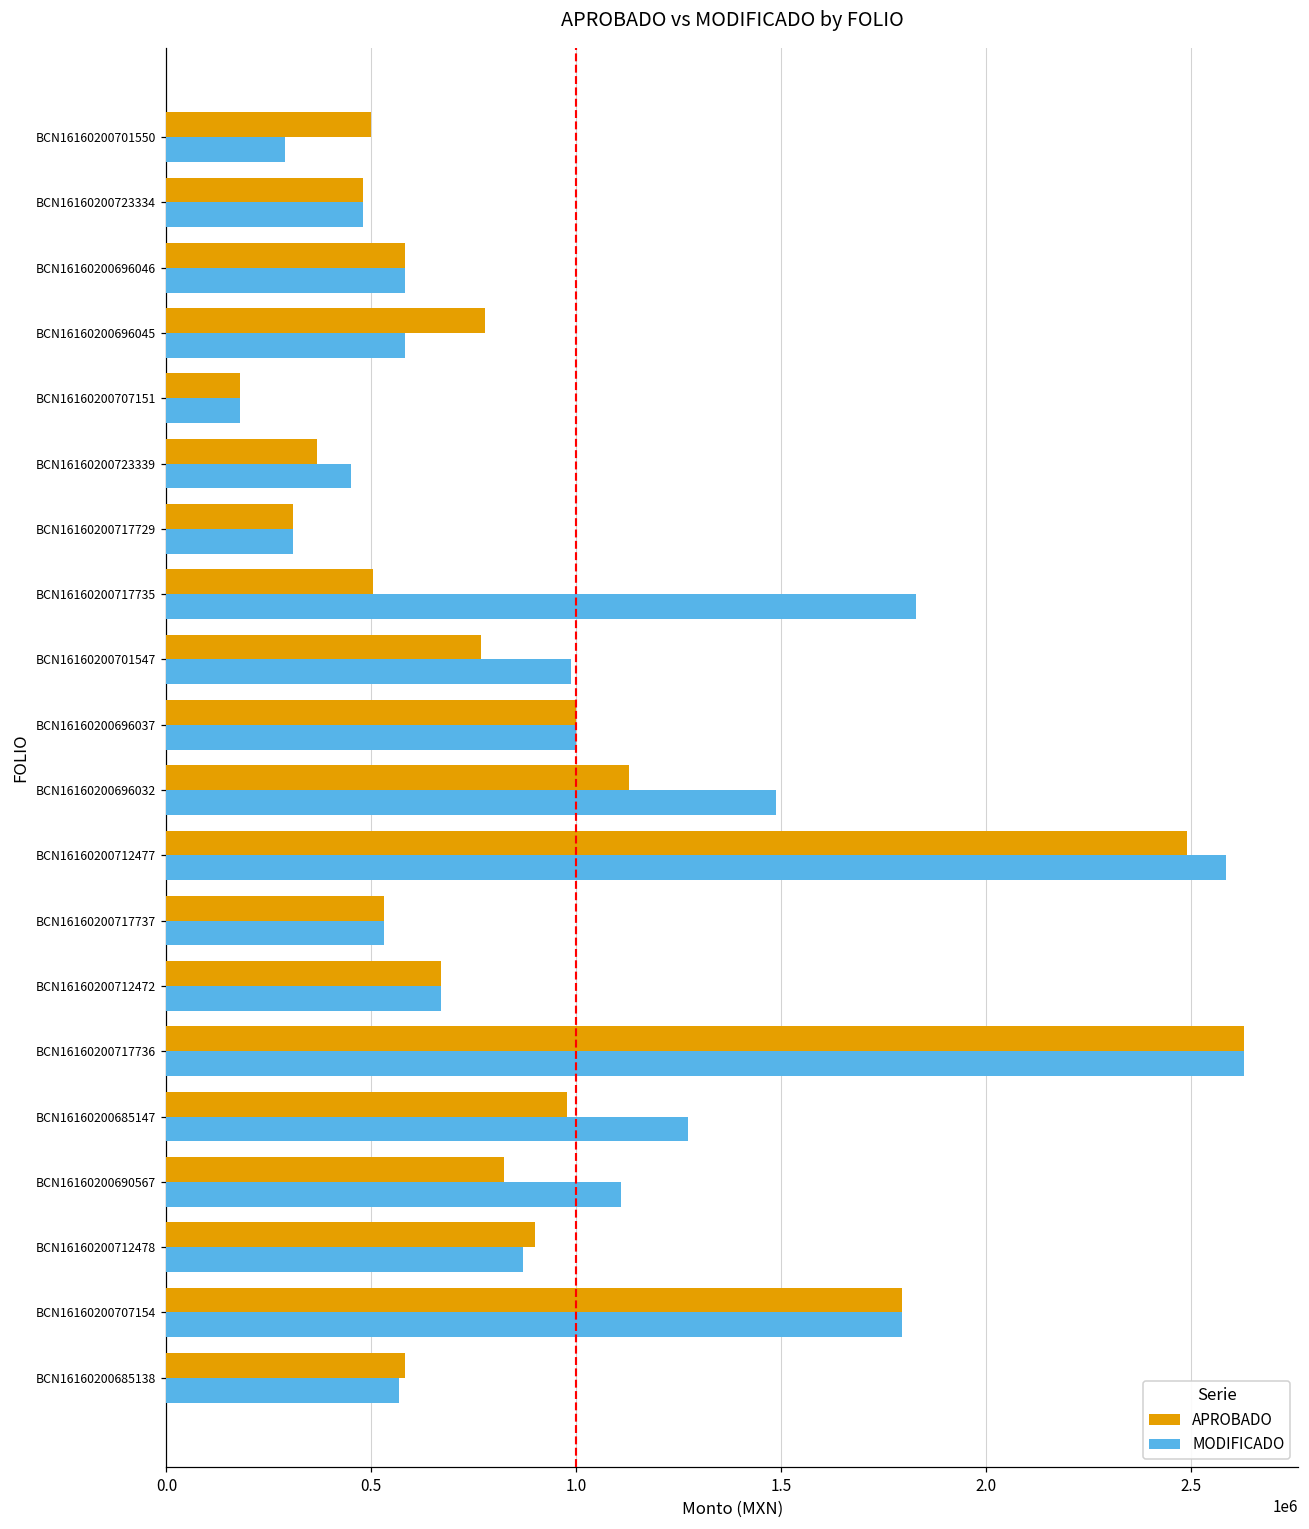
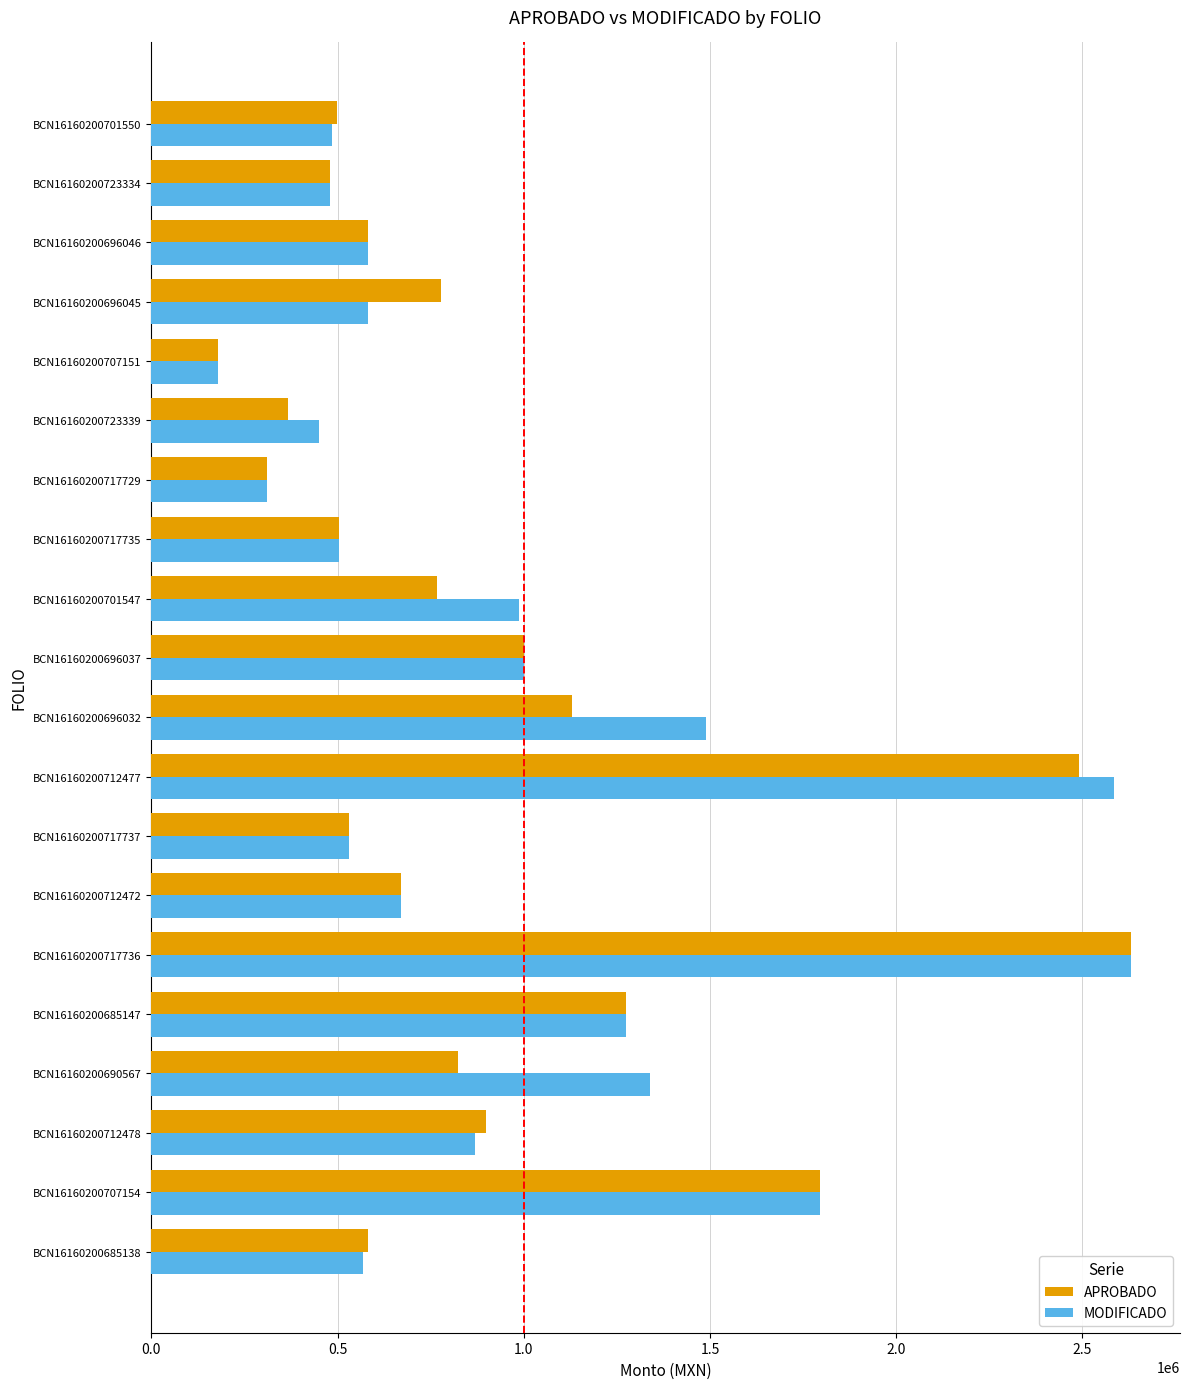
MODIFICADO, BCN16160200701550: 290000 -> 480000
MODIFICADO, BCN16160200717735: 1830000 -> 500000
APROBADO, BCN16160200685147: 980000 -> 1270000
MODIFICADO, BCN16160200690567: 1110000 -> 1340000
